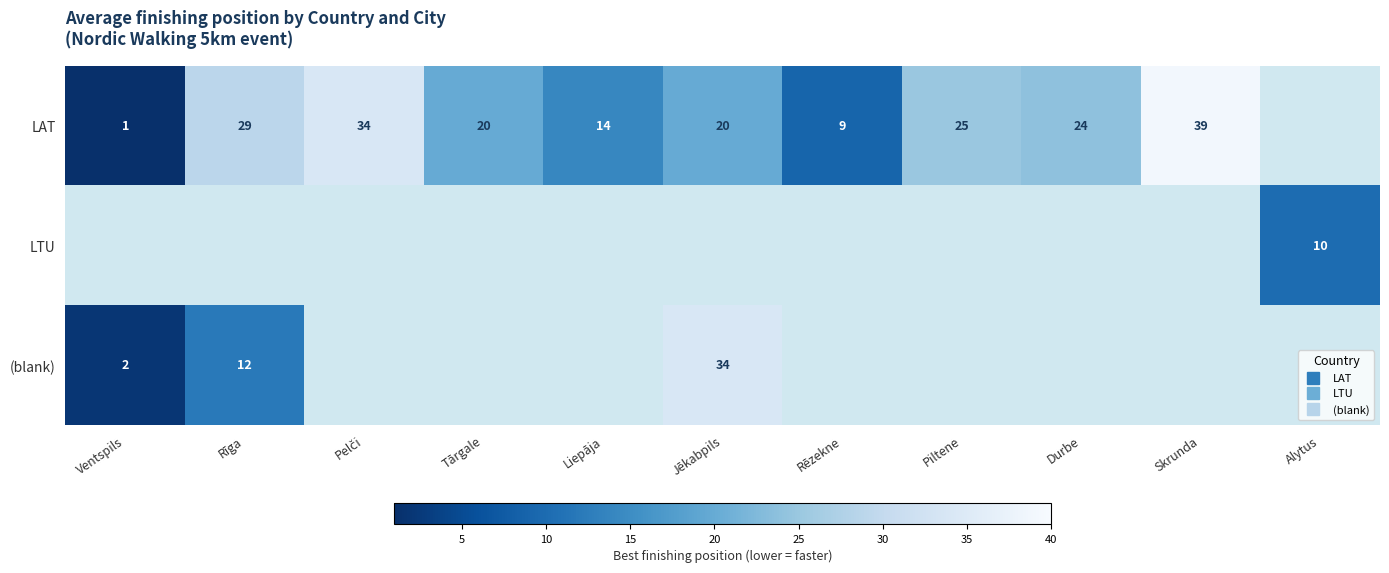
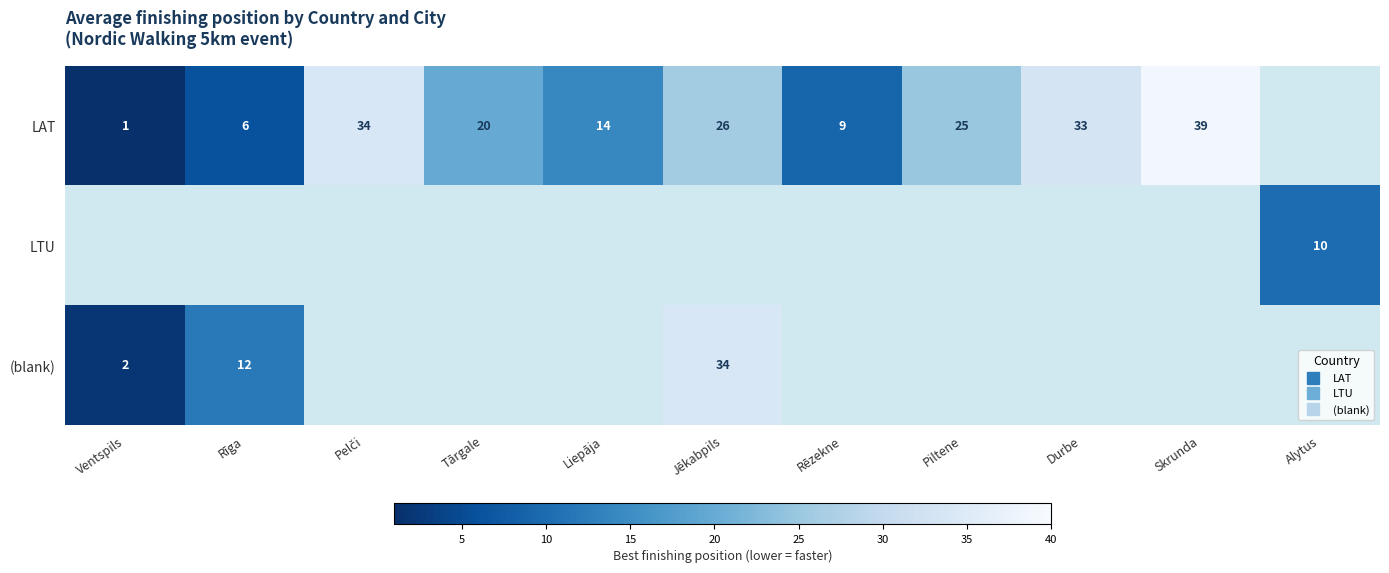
LAT, Rīga: 29 -> 6
LAT, Jēkabpils: 20 -> 26
LAT, Durbe: 24 -> 33
